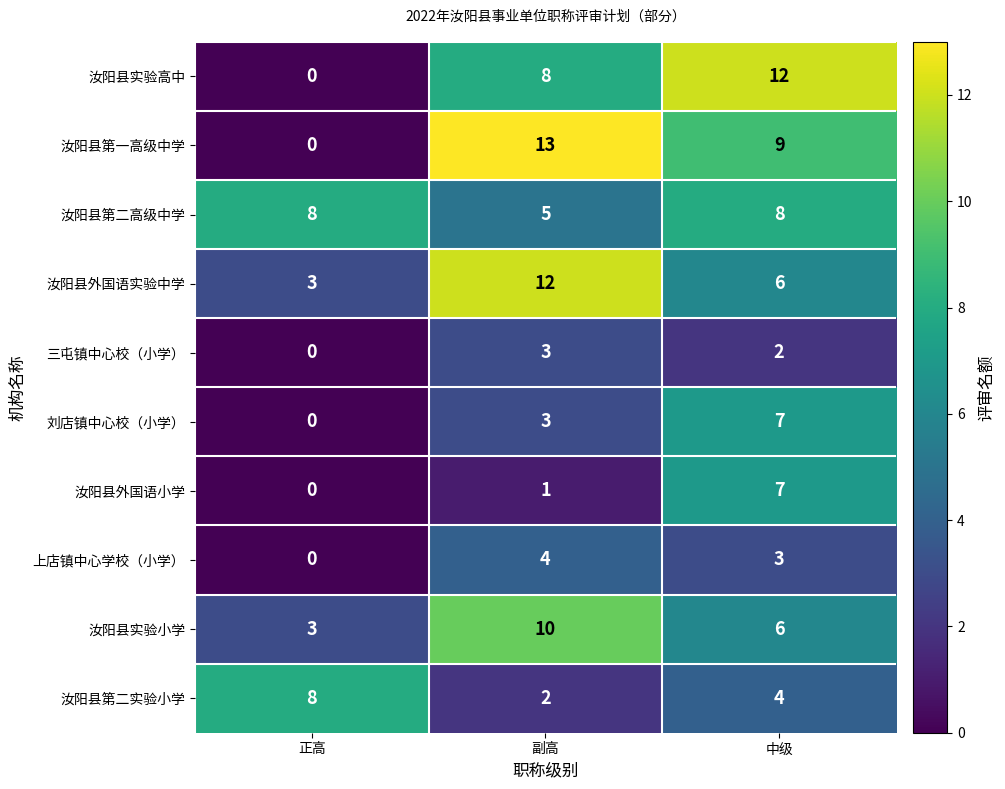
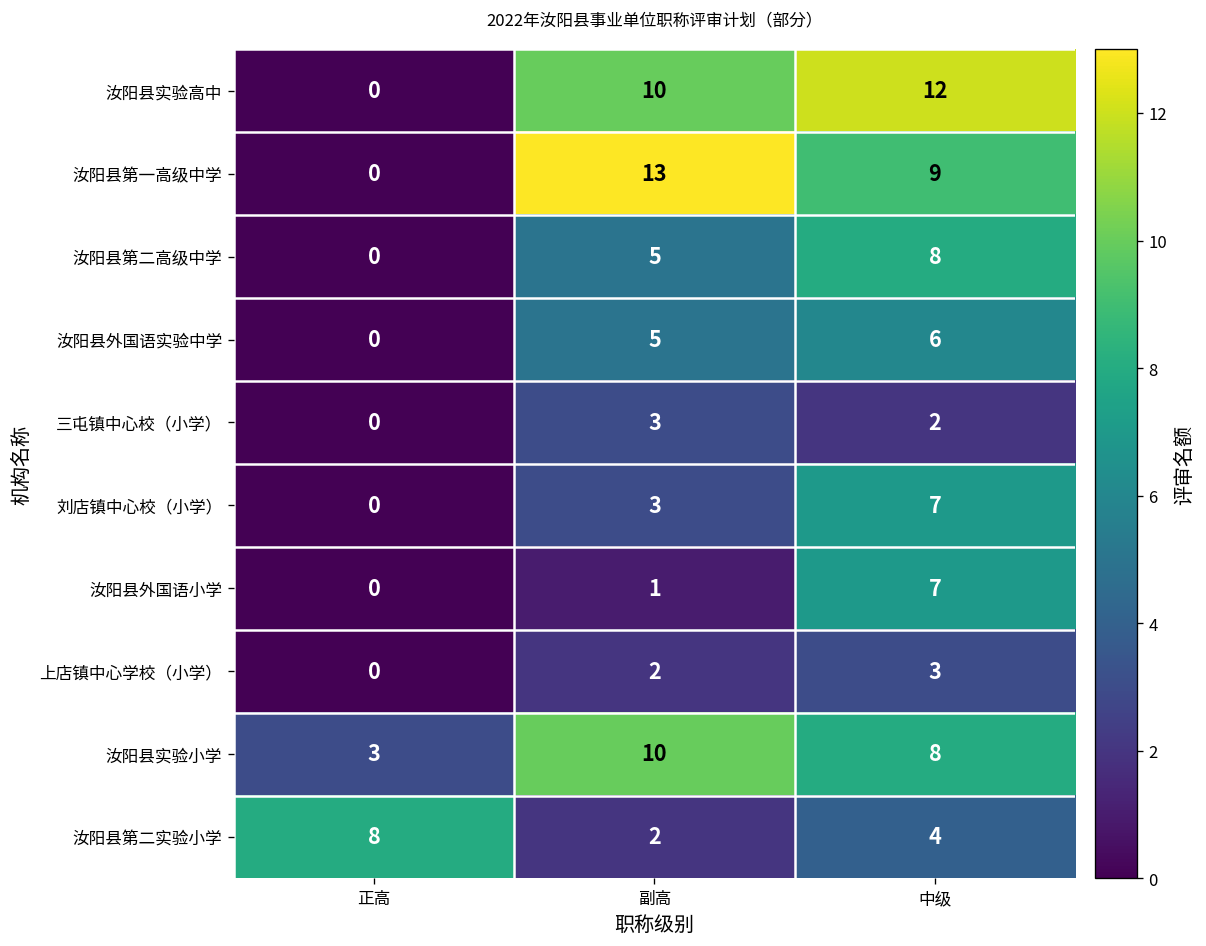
汝阳县实验高中, 副高: 8 -> 10
汝阳县第二高级中学, 正高: 8 -> 0
汝阳县外国语实验中学, 正高: 3 -> 0
汝阳县外国语实验中学, 副高: 12 -> 5
上店镇中心学校（小学）, 副高: 4 -> 2
汝阳县实验小学, 中级: 6 -> 8
